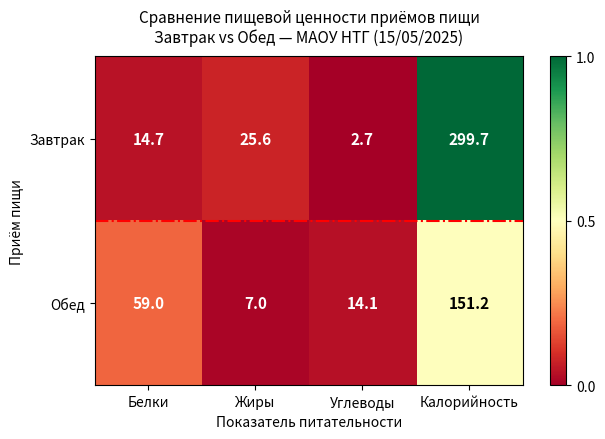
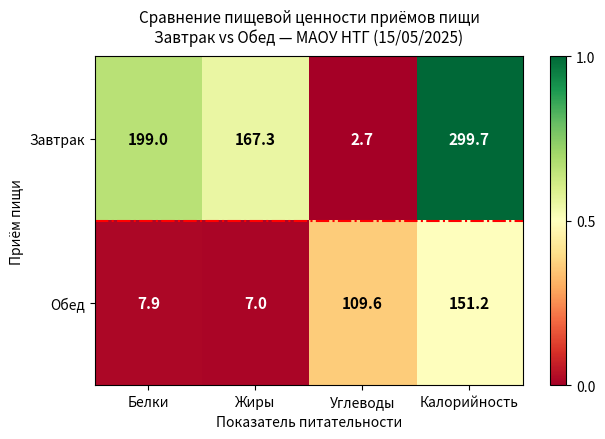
Завтрак, Белки: 14.7 -> 199.0
Завтрак, Жиры: 25.6 -> 167.3
Обед, Белки: 59.0 -> 7.9
Обед, Углеводы: 14.1 -> 109.6
